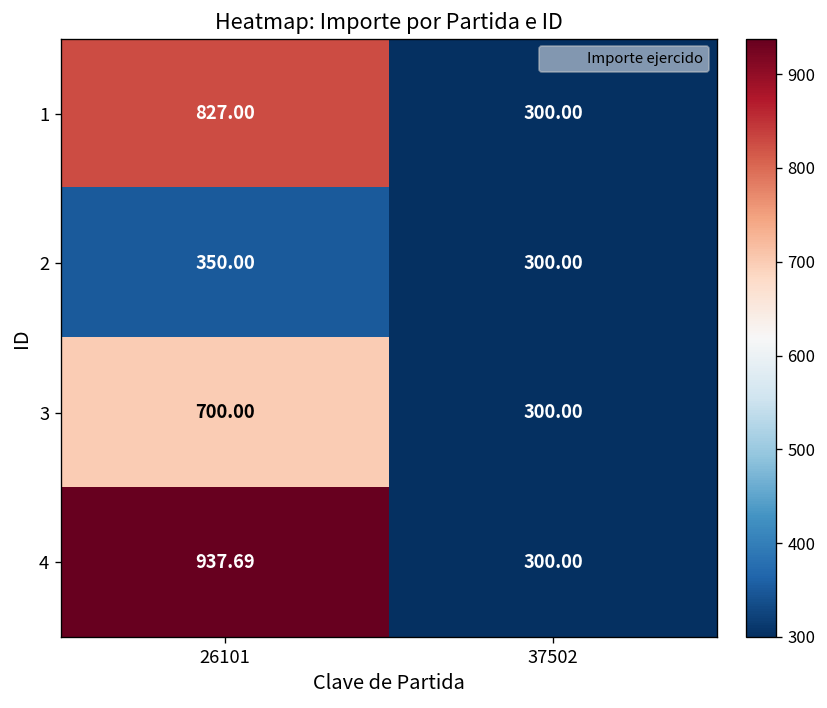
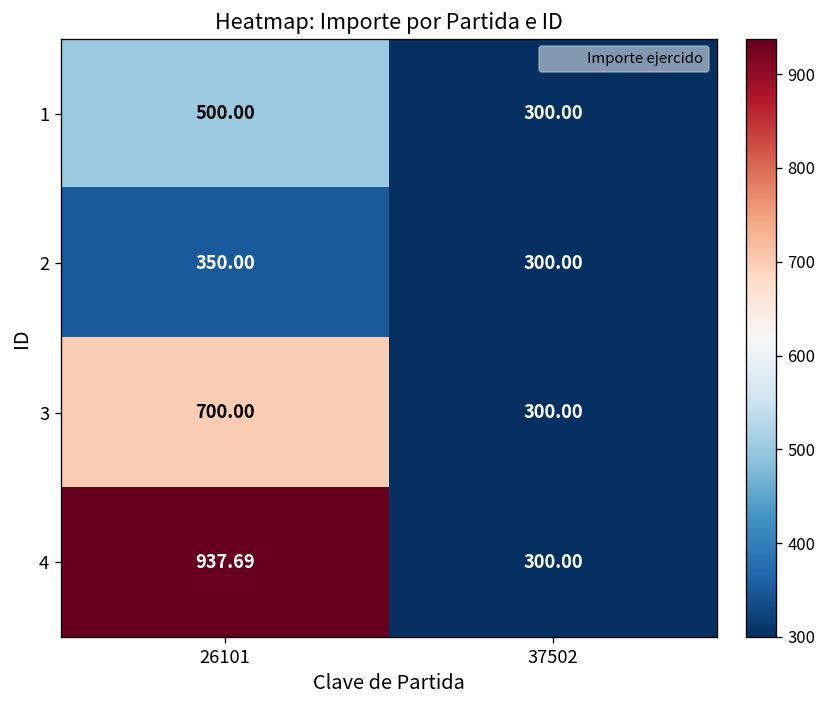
1, 26101: 827.00 -> 500.00
